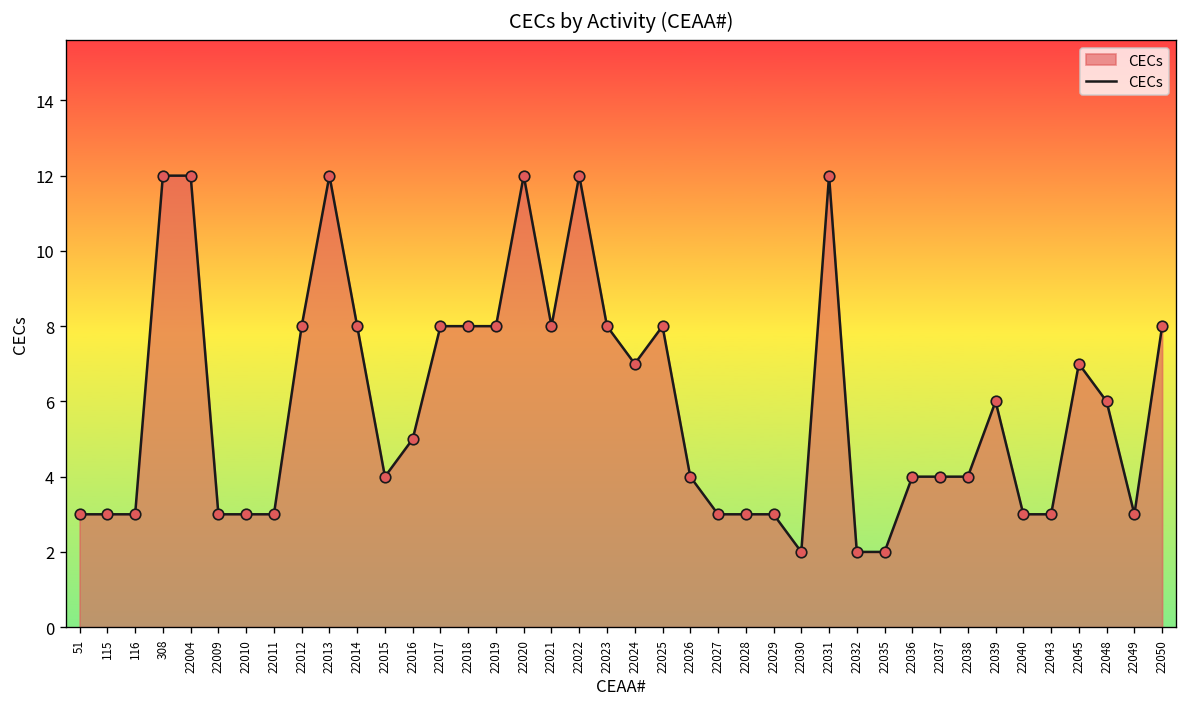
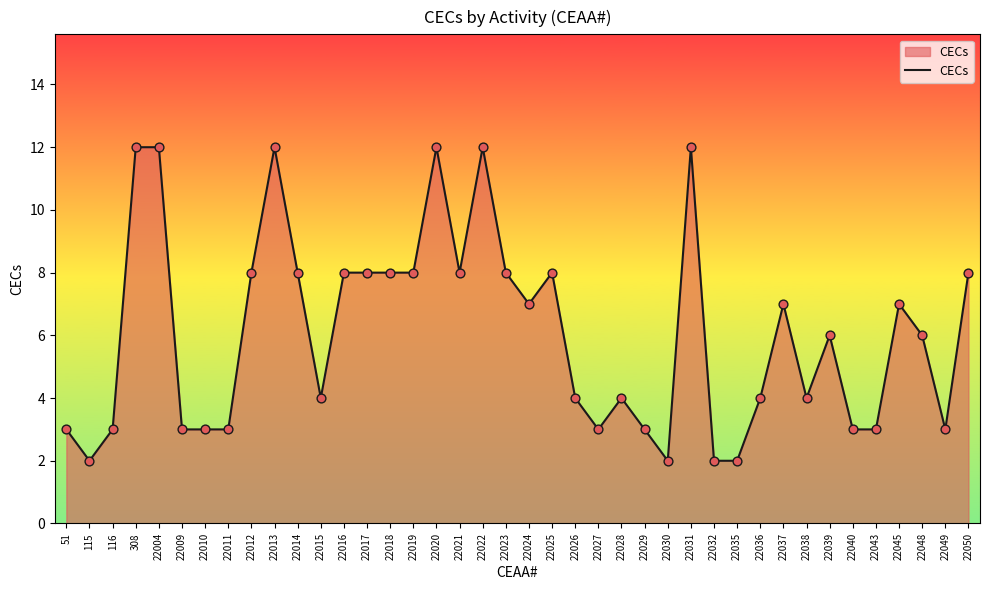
115: 3 -> 2
22016: 5 -> 8
22028: 3 -> 4
22037: 4 -> 7
